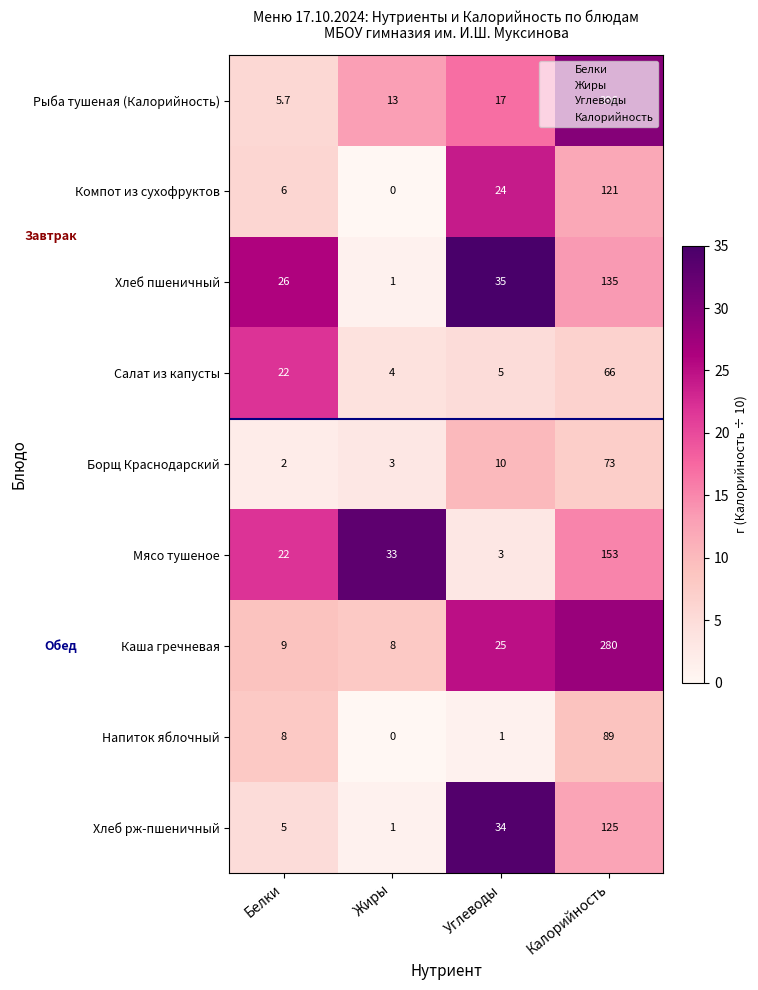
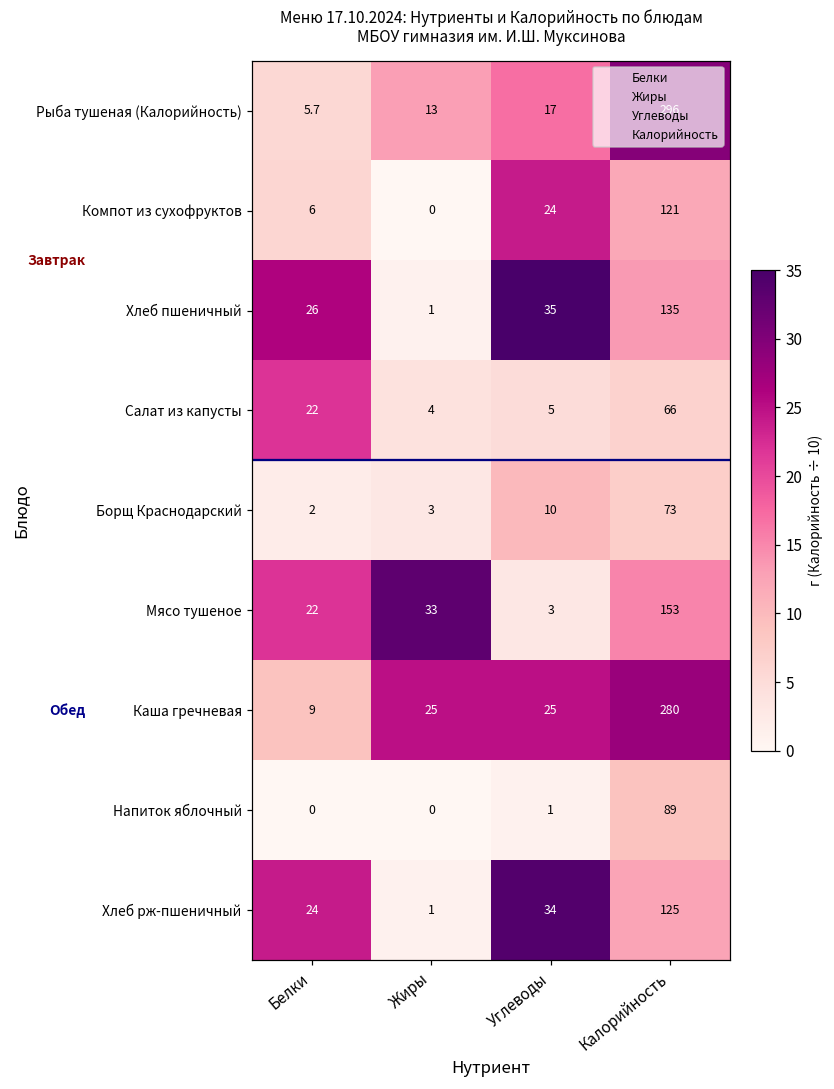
Каша гречневая, Жиры: 8 -> 25
Напиток яблочный, Белки: 8 -> 0
Хлеб рж-пшеничный, Белки: 5 -> 24
